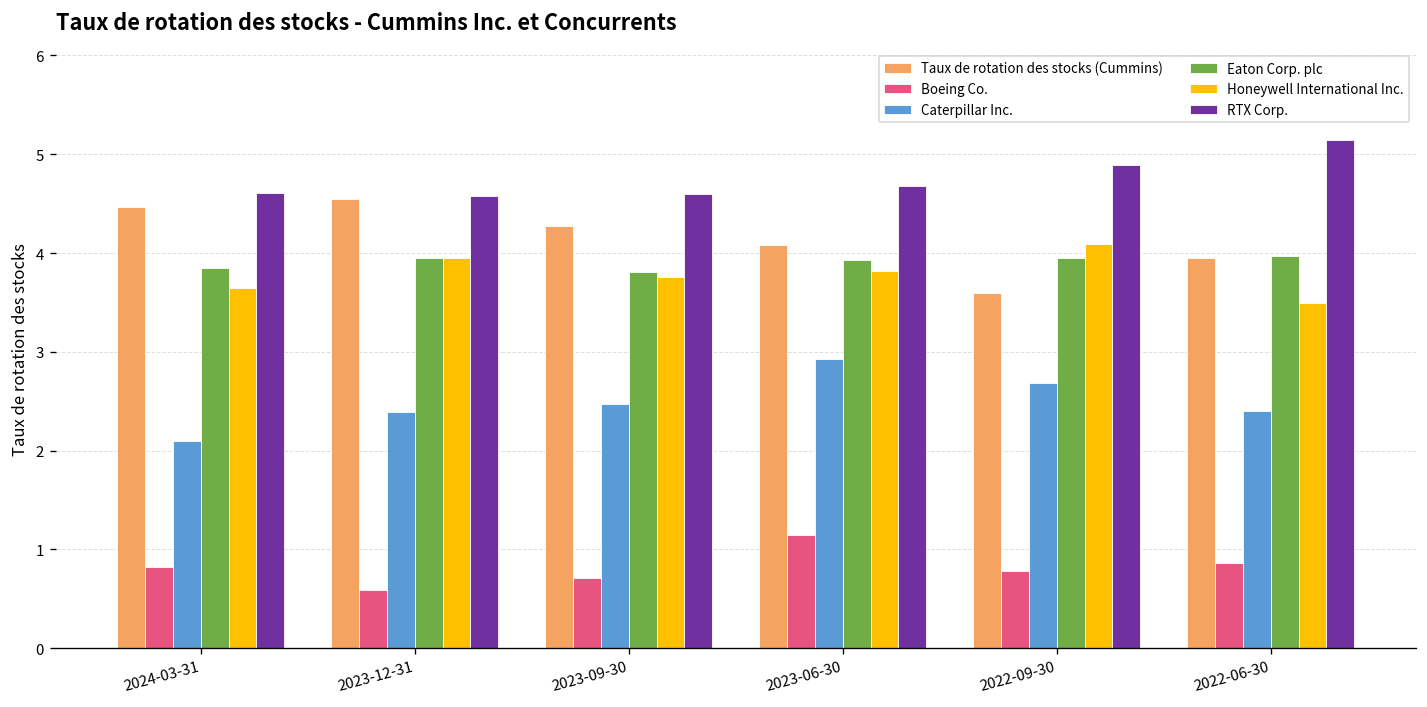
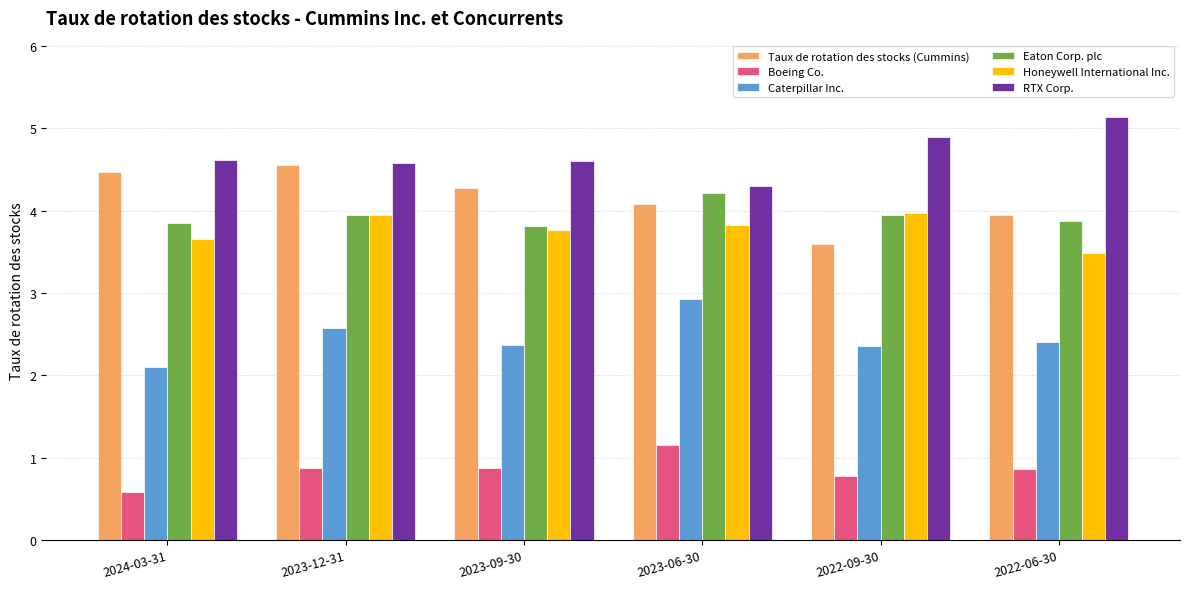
Boeing Co., 2024-03-31: 0.8 -> 0.6
Boeing Co., 2023-12-31: 0.6 -> 0.9
Caterpillar Inc., 2023-12-31: 2.4 -> 2.6
Boeing Co., 2023-09-30: 0.7 -> 0.9
Caterpillar Inc., 2023-09-30: 2.5 -> 2.4
Eaton Corp. plc, 2023-06-30: 3.9 -> 4.2
RTX Corp., 2023-06-30: 4.7 -> 4.3
Caterpillar Inc., 2022-09-30: 2.7 -> 2.4
Honeywell International Inc., 2022-09-30: 4.1 -> 4.0
Eaton Corp. plc, 2022-06-30: 4.0 -> 3.9
